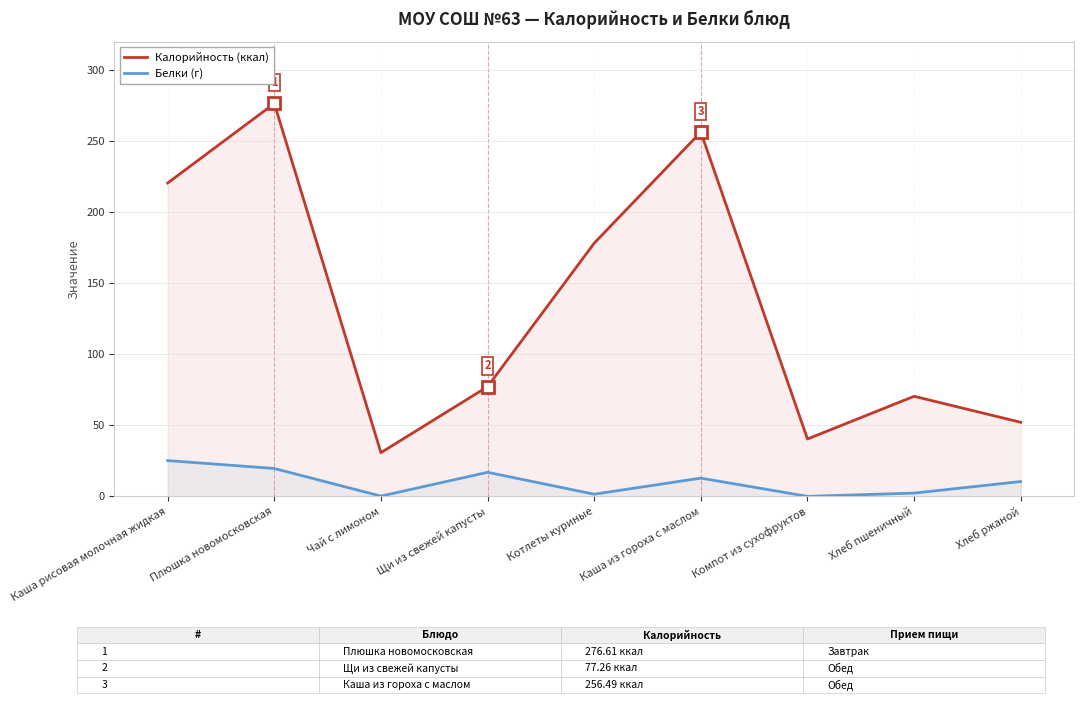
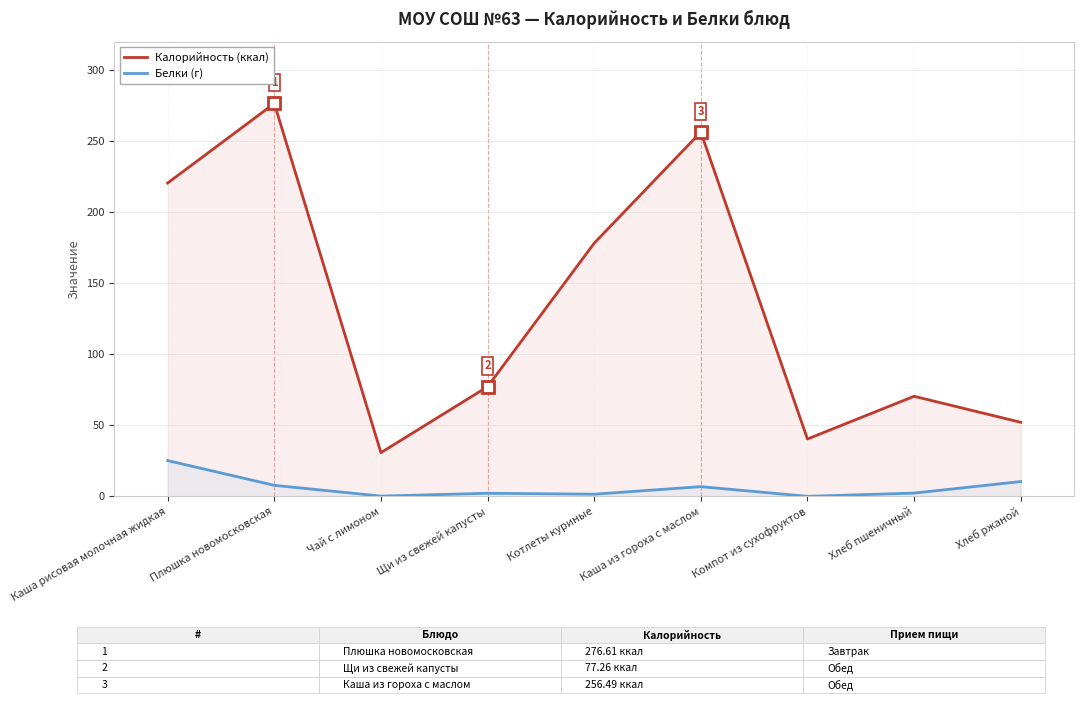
Белки (г), Плюшка новомосковская: 20 -> 8
Белки (г), Щи из свежей капусты: 17 -> 2
Белки (г), Каша из гороха с маслом: 13 -> 7
